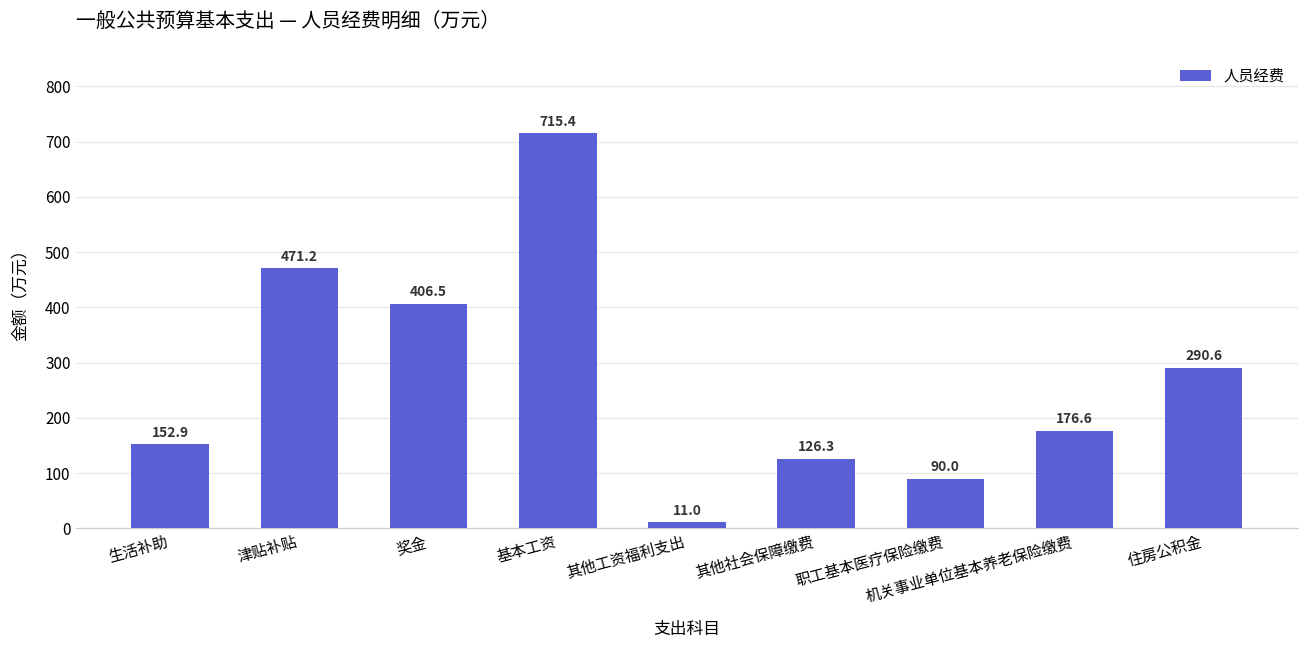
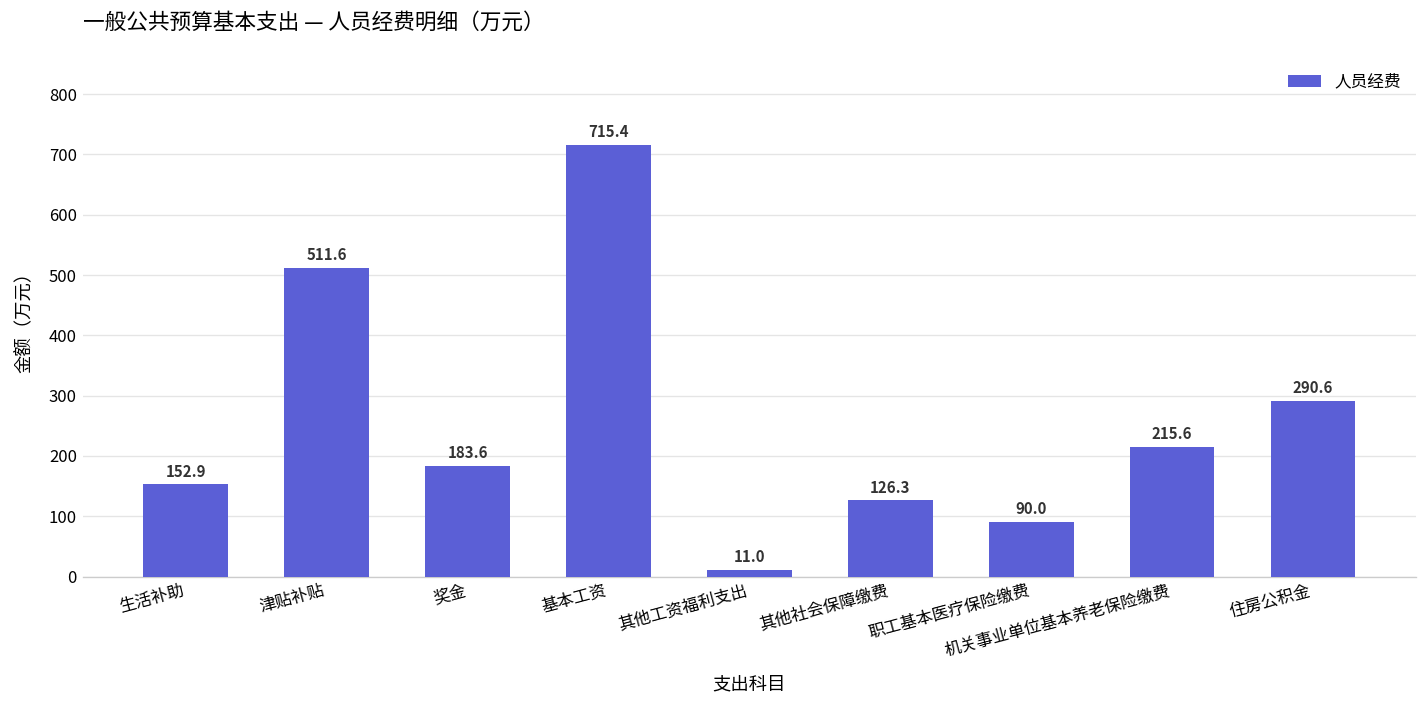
津贴补贴: 471.2 -> 511.6
奖金: 406.5 -> 183.6
机关事业单位基本养老保险缴费: 176.6 -> 215.6
